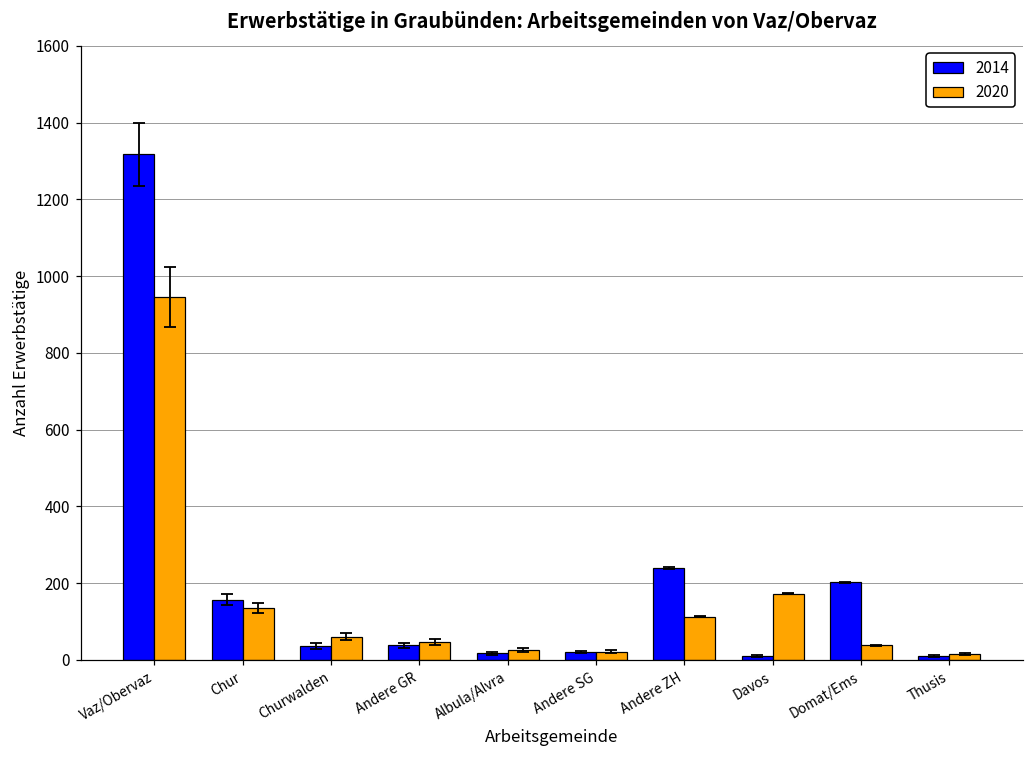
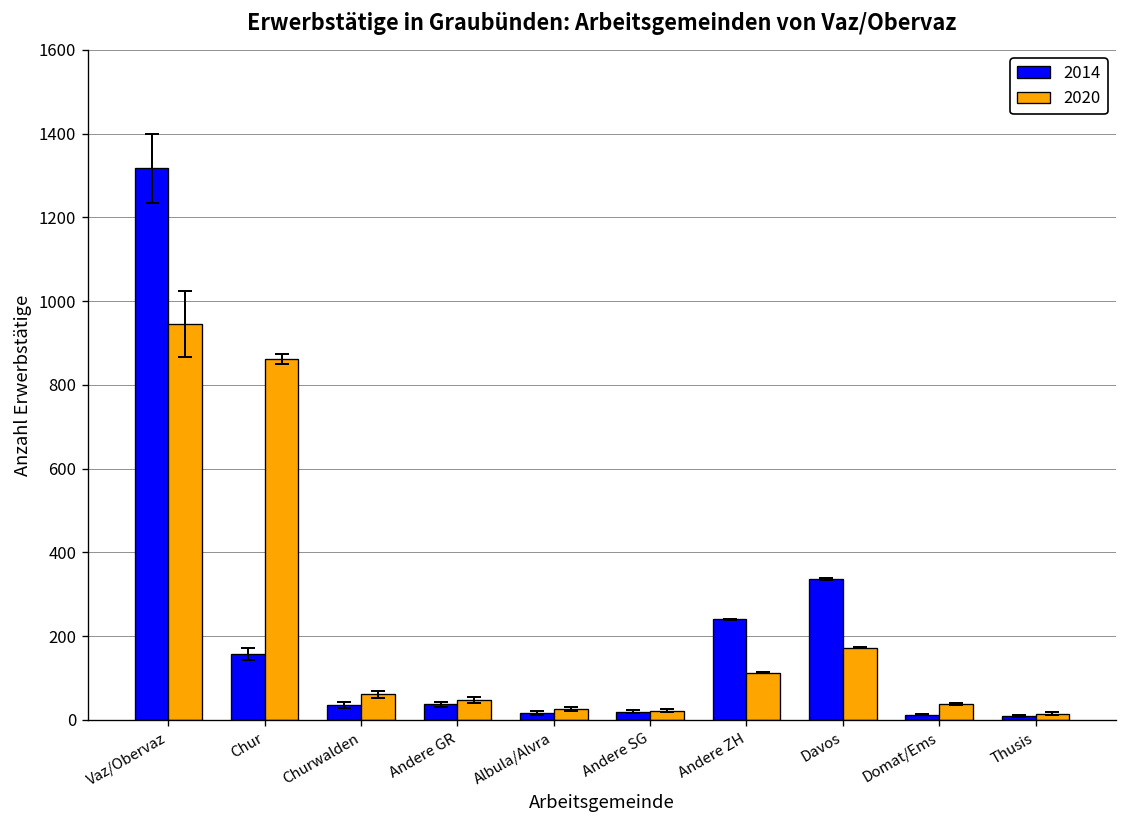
2020, Chur: 140 -> 860
2014, Davos: 10 -> 340
2014, Domat/Ems: 200 -> 10
